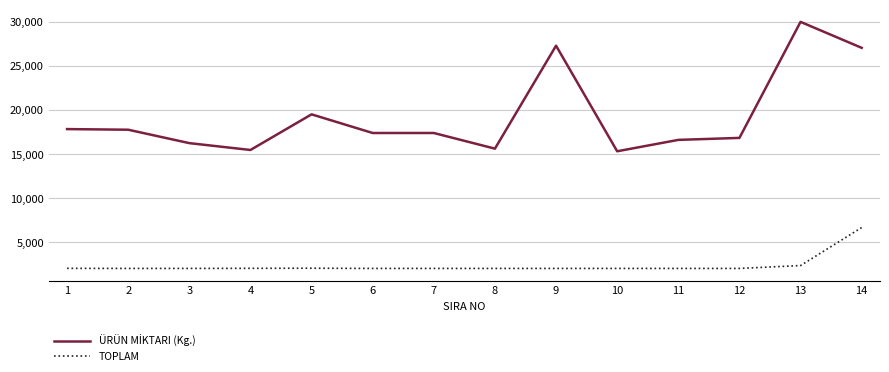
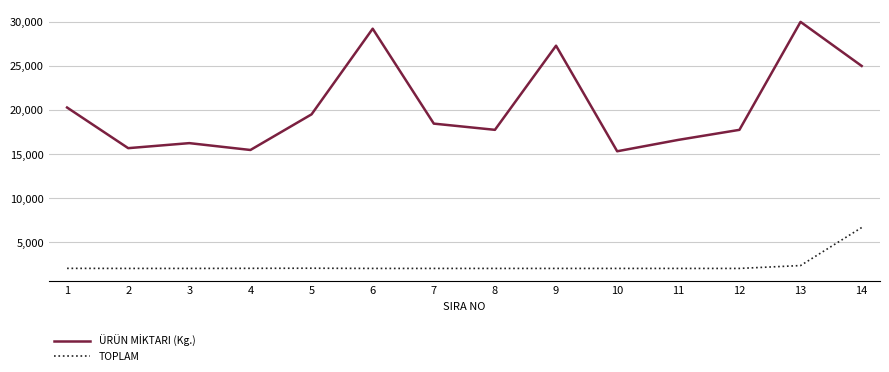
ÜRÜN MİKTARI (Kg.), 1: 18,000 -> 20,000
ÜRÜN MİKTARI (Kg.), 2: 18,000 -> 16,000
ÜRÜN MİKTARI (Kg.), 6: 17,000 -> 29,000
ÜRÜN MİKTARI (Kg.), 7: 17,000 -> 18,000
ÜRÜN MİKTARI (Kg.), 8: 16,000 -> 18,000
ÜRÜN MİKTARI (Kg.), 12: 17,000 -> 18,000
ÜRÜN MİKTARI (Kg.), 14: 27,000 -> 25,000
